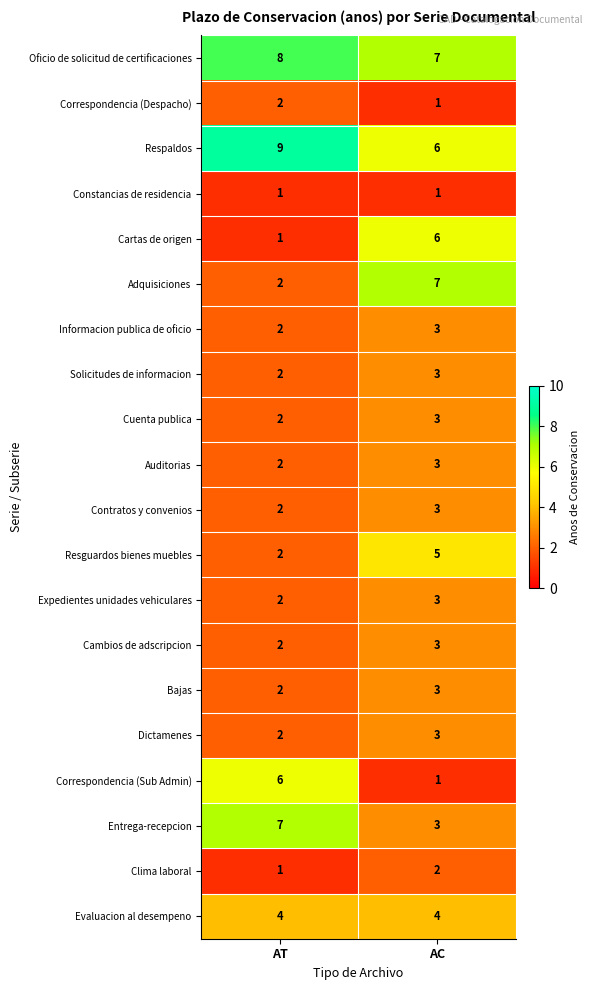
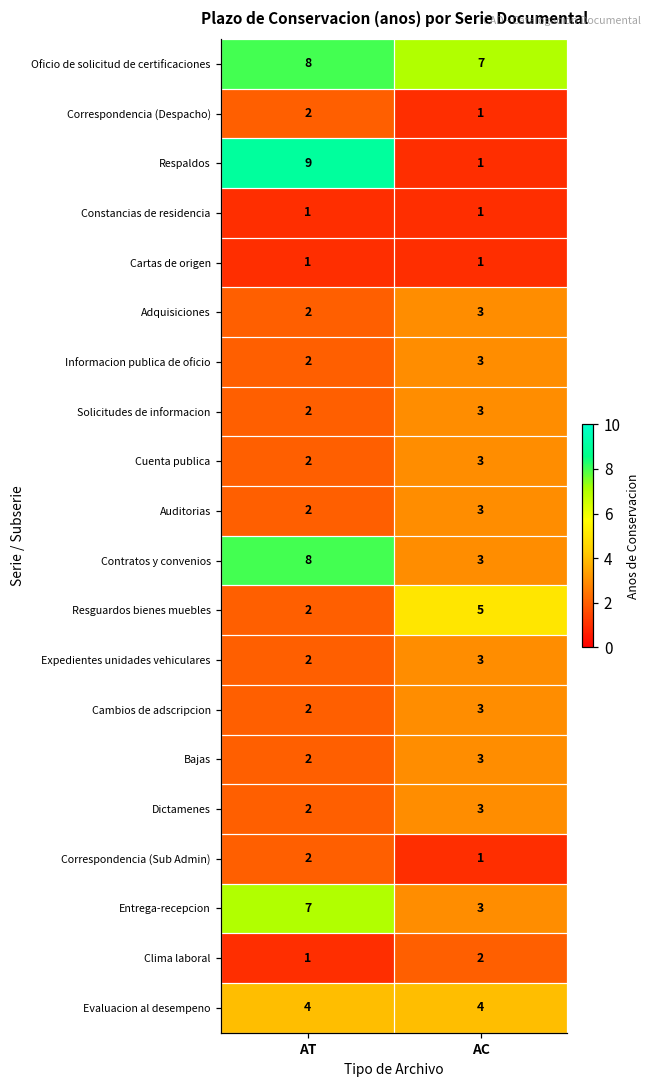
Respaldos, AC: 6 -> 1
Cartas de origen, AC: 6 -> 1
Adquisiciones, AC: 7 -> 3
Contratos y convenios, AT: 2 -> 8
Correspondencia (Sub Admin), AT: 6 -> 2
